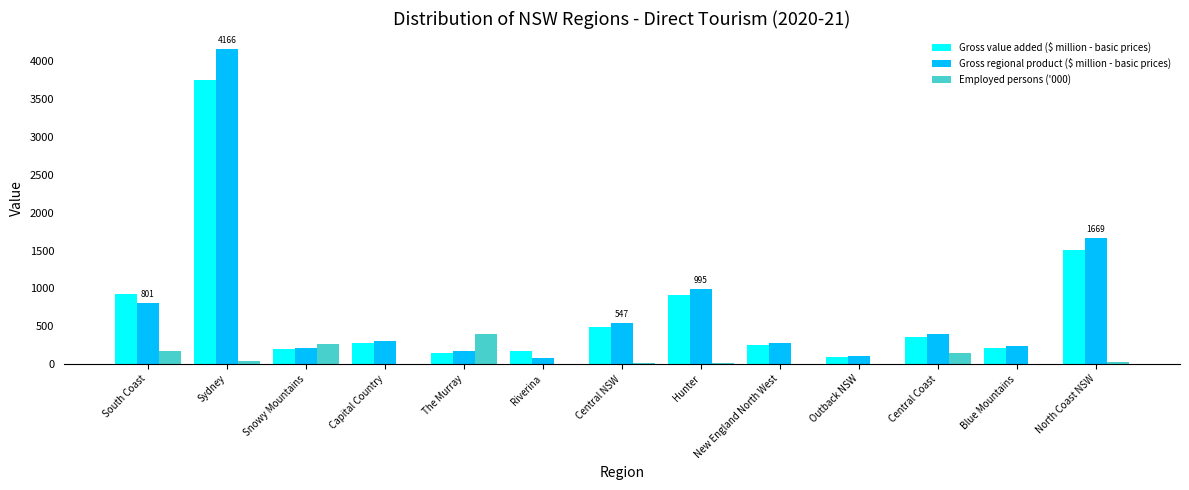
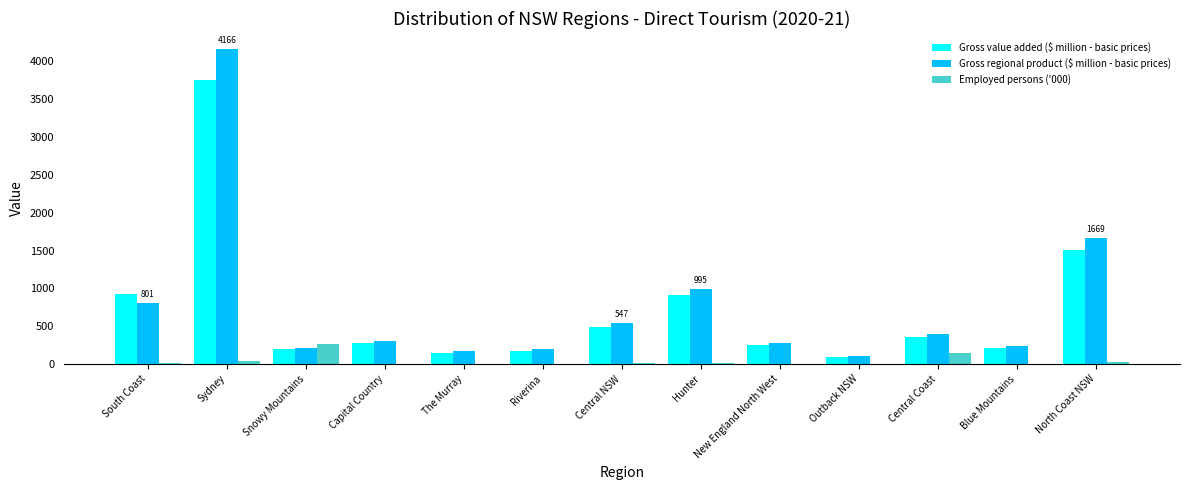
Employed persons ('000), South Coast: 200 -> 0
Employed persons ('000), The Murray: 400 -> 0
Gross regional product ($ million - basic prices), Riverina: 100 -> 200
